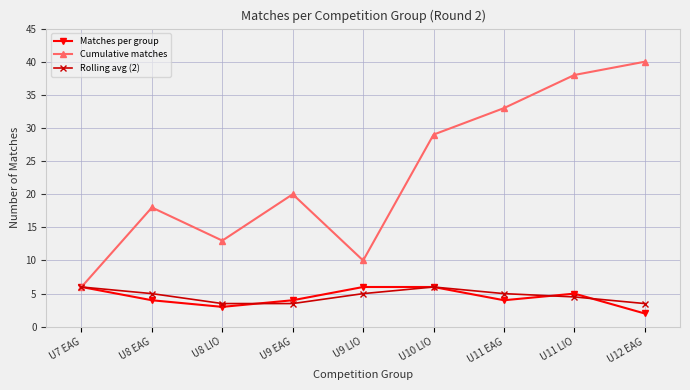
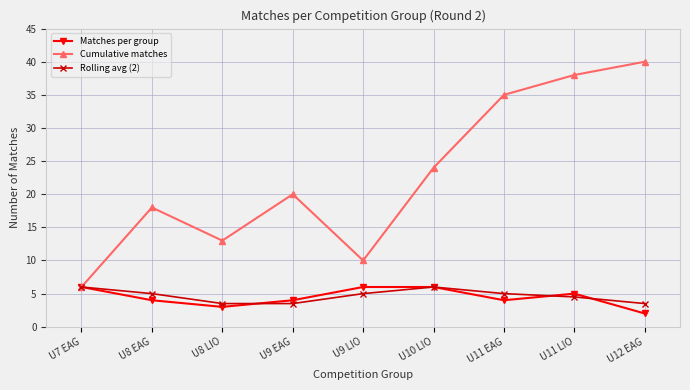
Cumulative matches, U10 LIO: 29 -> 24
Cumulative matches, U11 EAG: 33 -> 35
